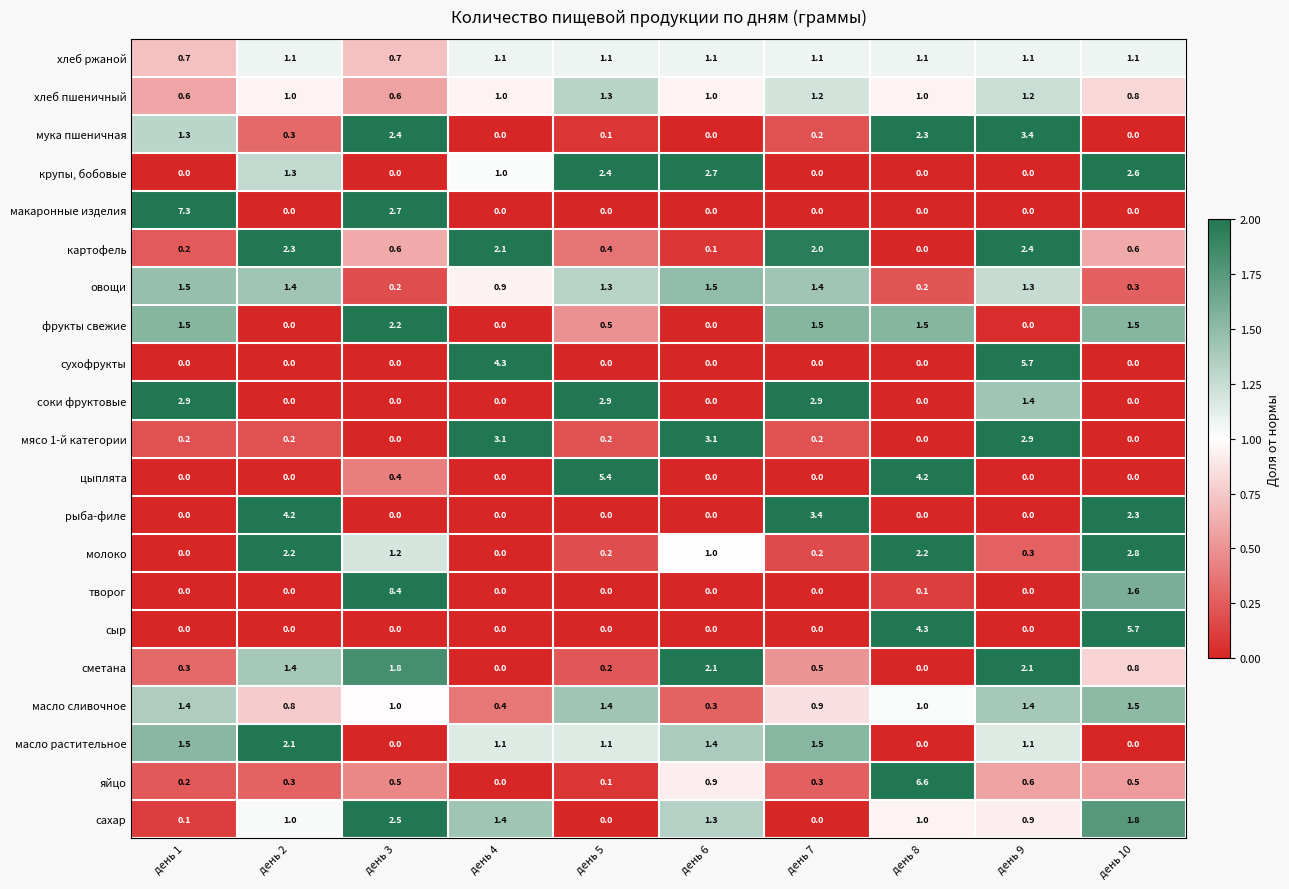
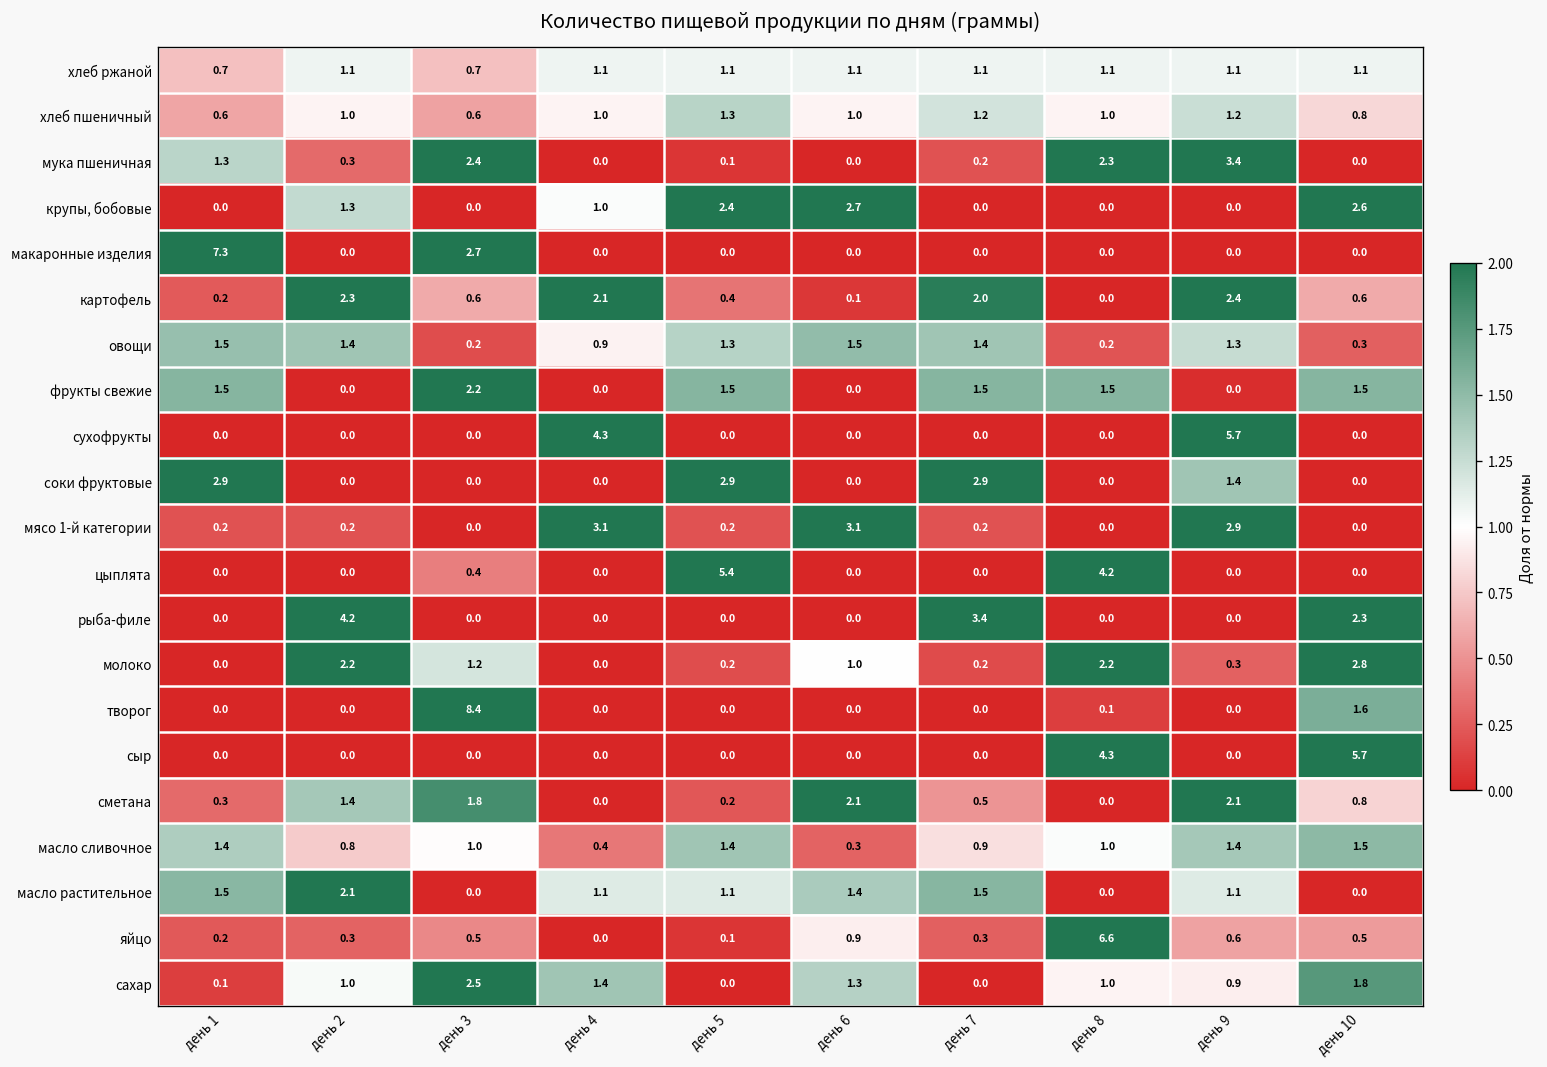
фрукты свежие, день 5: 0.5 -> 1.5
